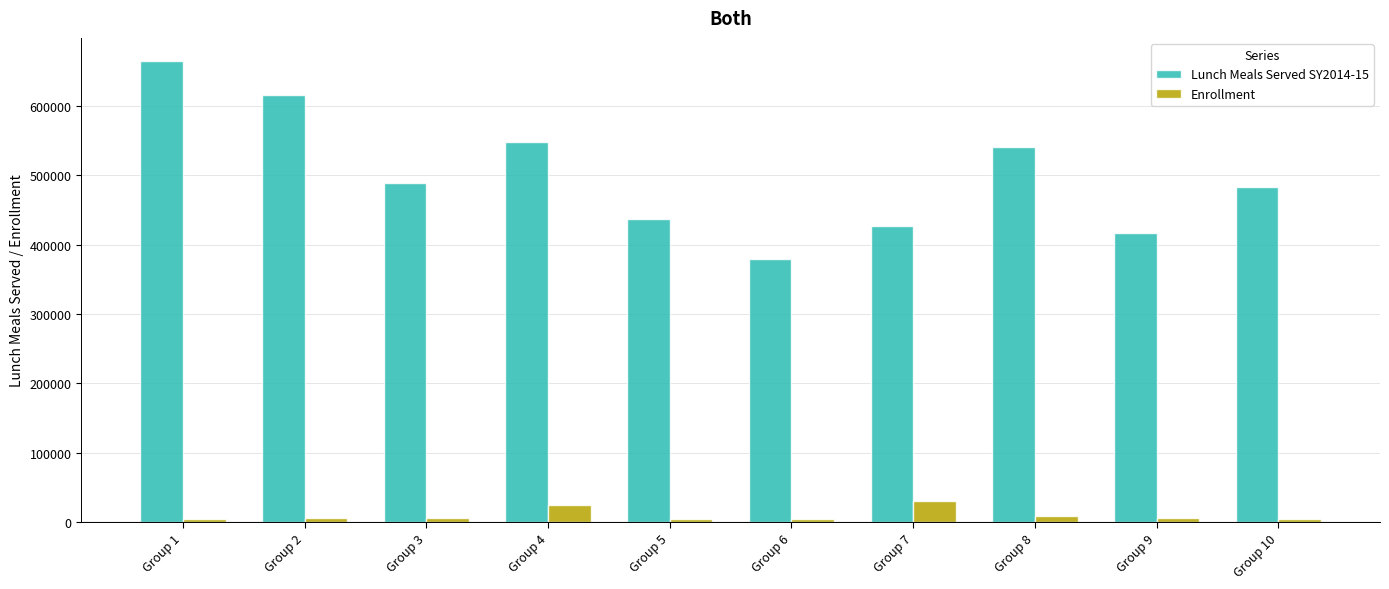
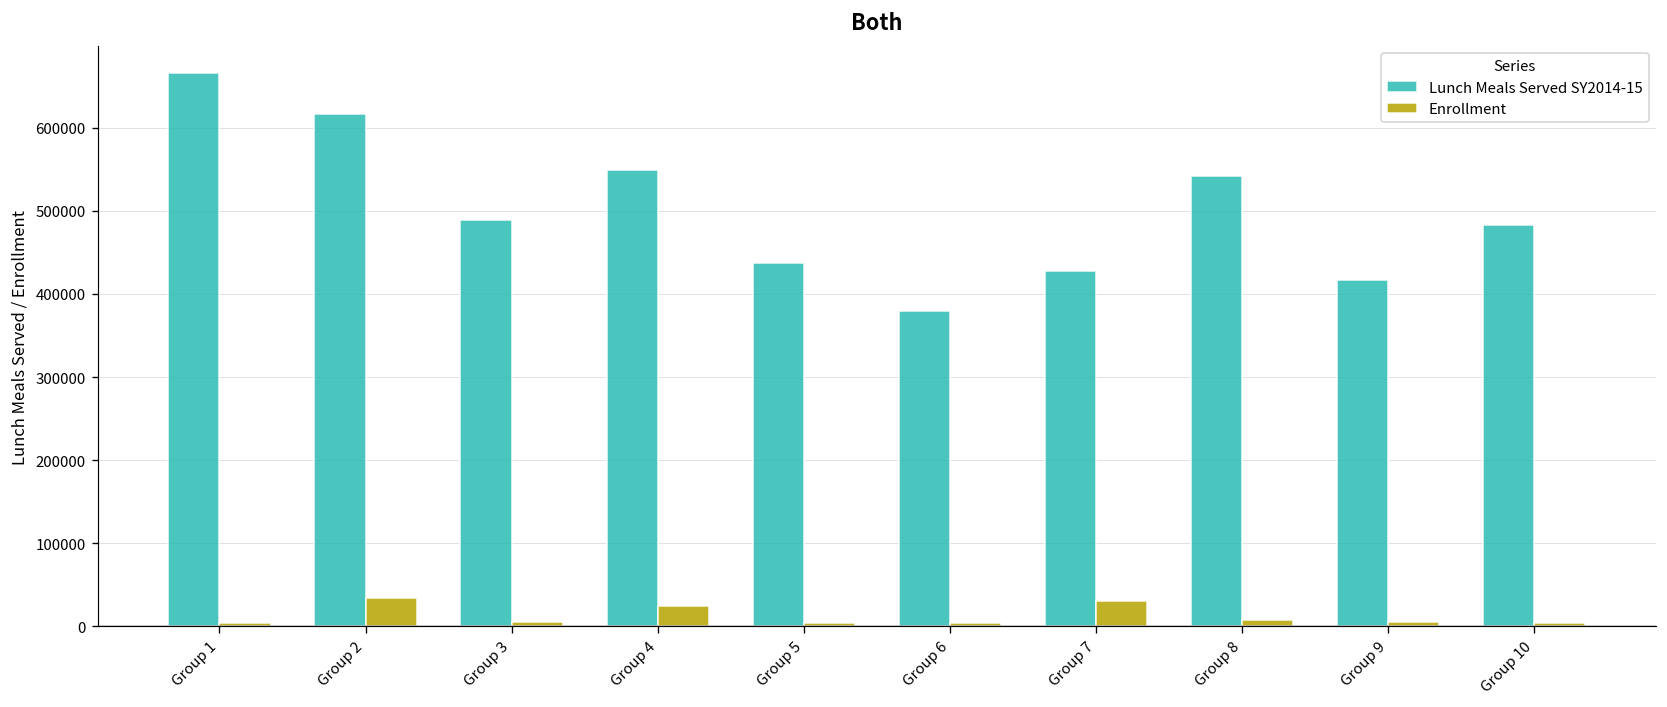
Enrollment, Group 2: 10000 -> 30000
